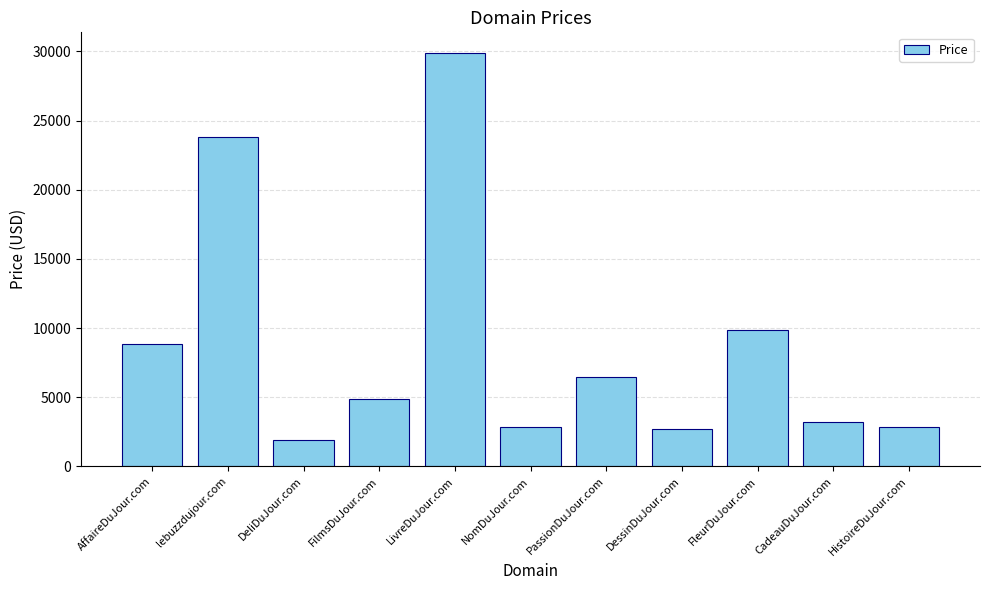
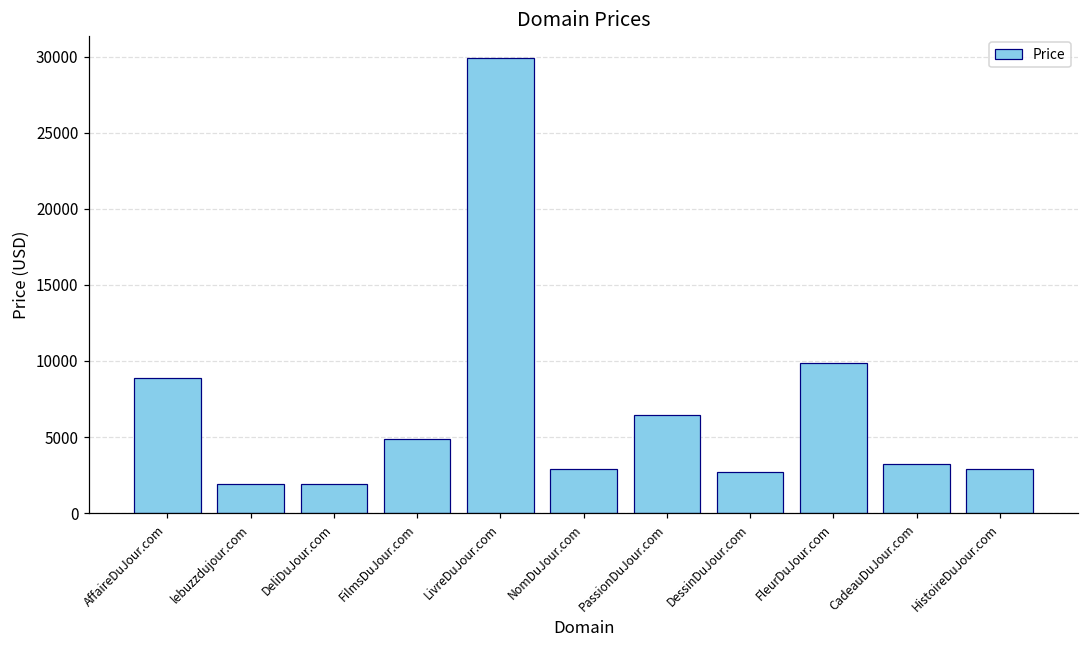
lebuzzdujour.com: 23800 -> 1900
